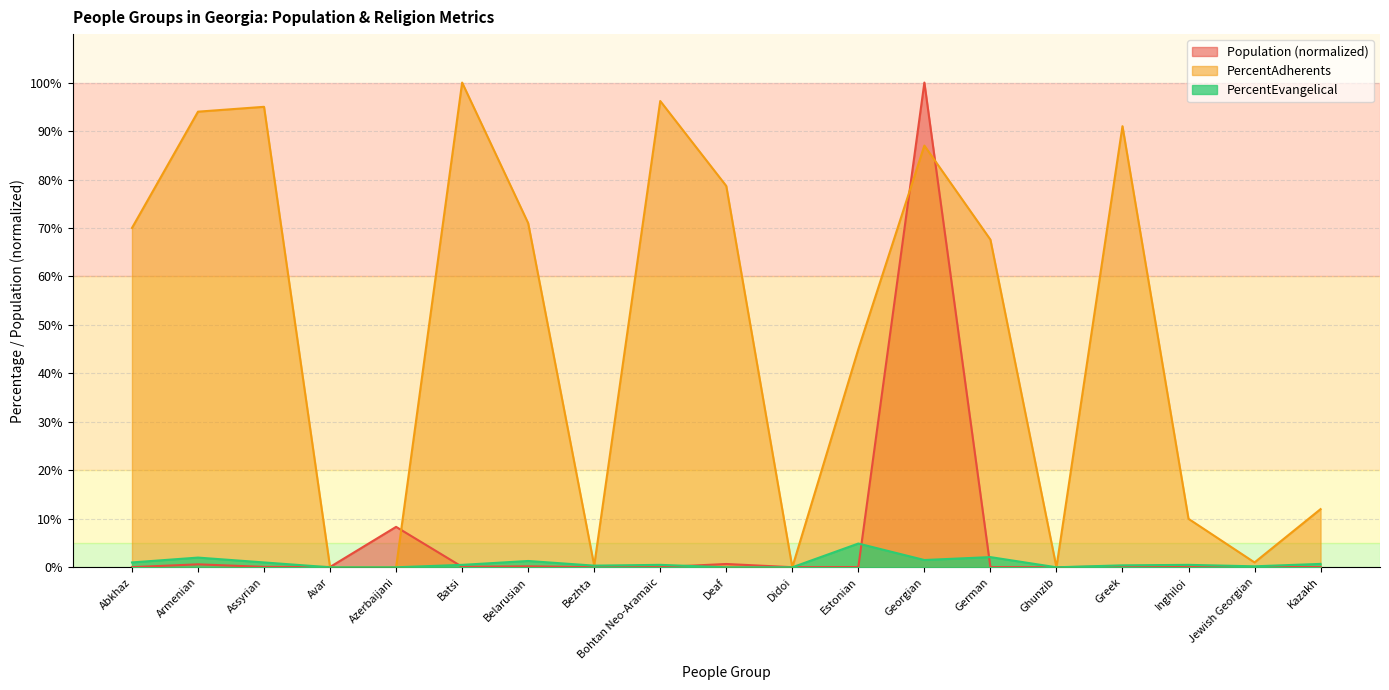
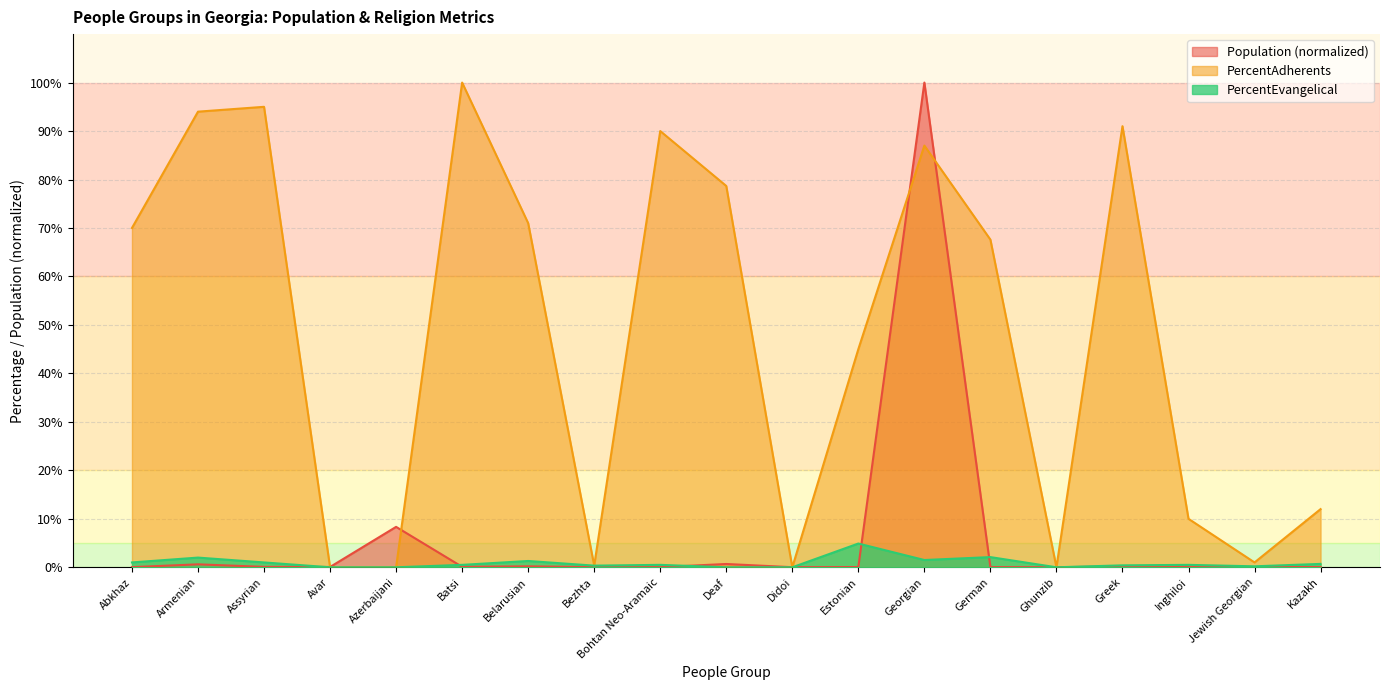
PercentAdherents, Bohtan Neo-Aramaic: 96% -> 90%
